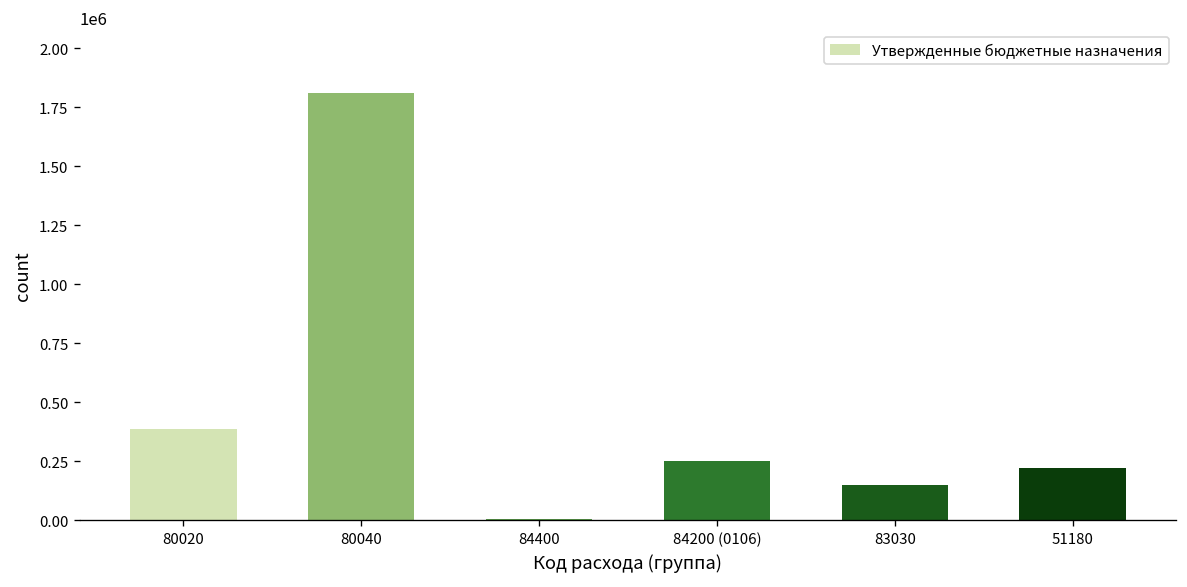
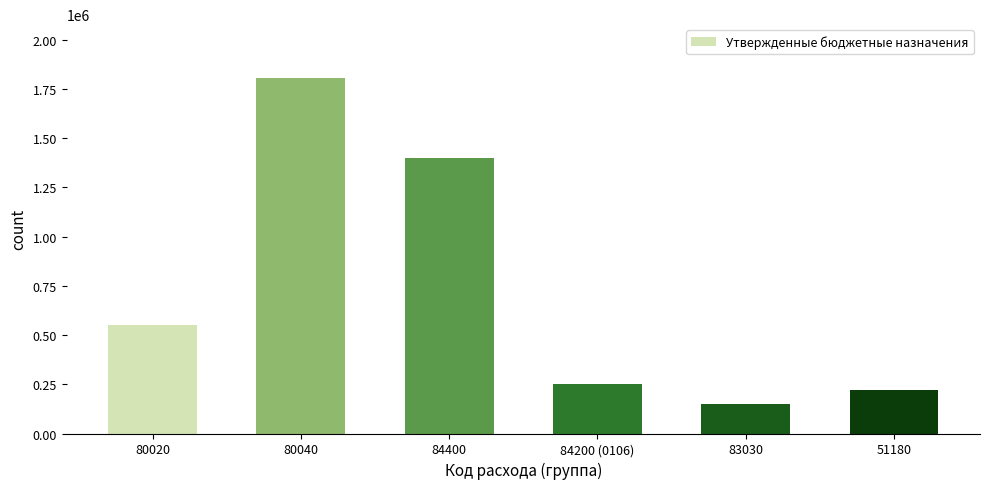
80020: 390000 -> 550000
84400: 0 -> 1400000
